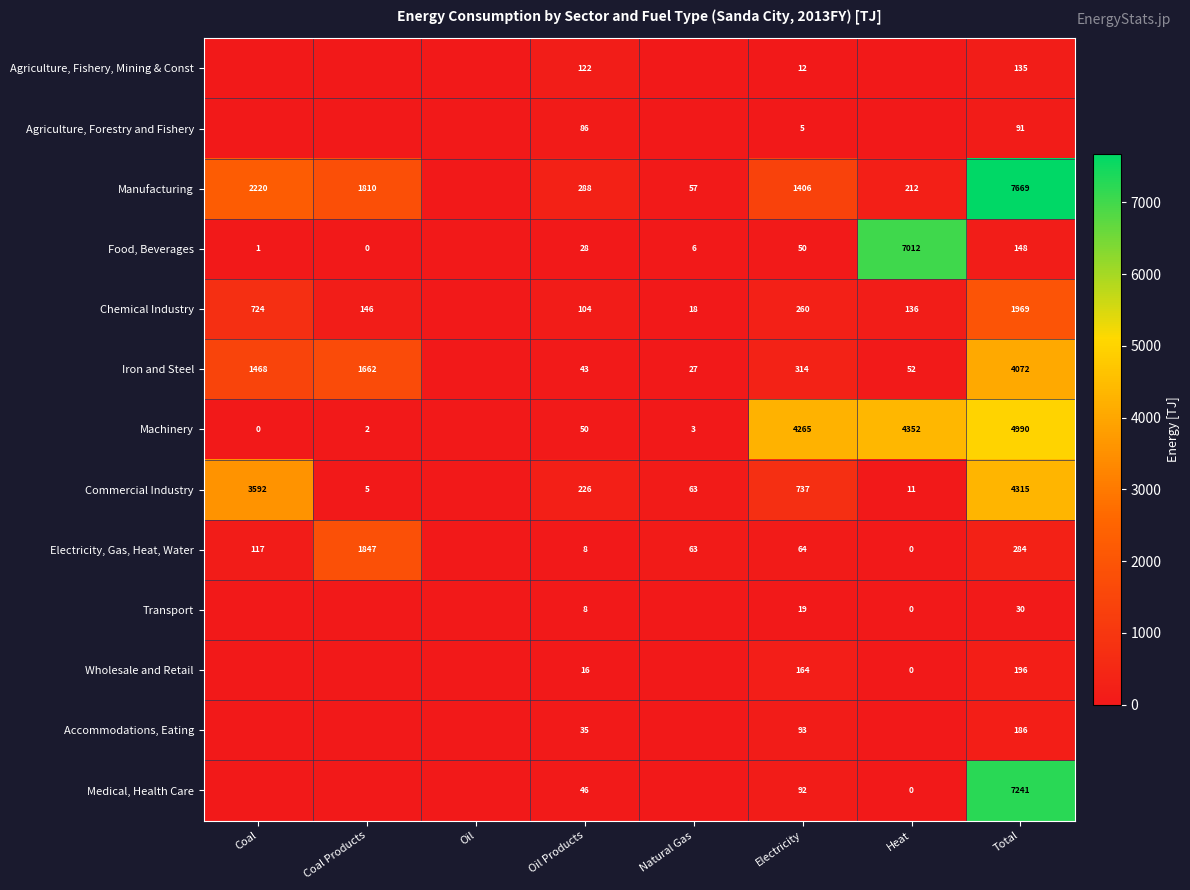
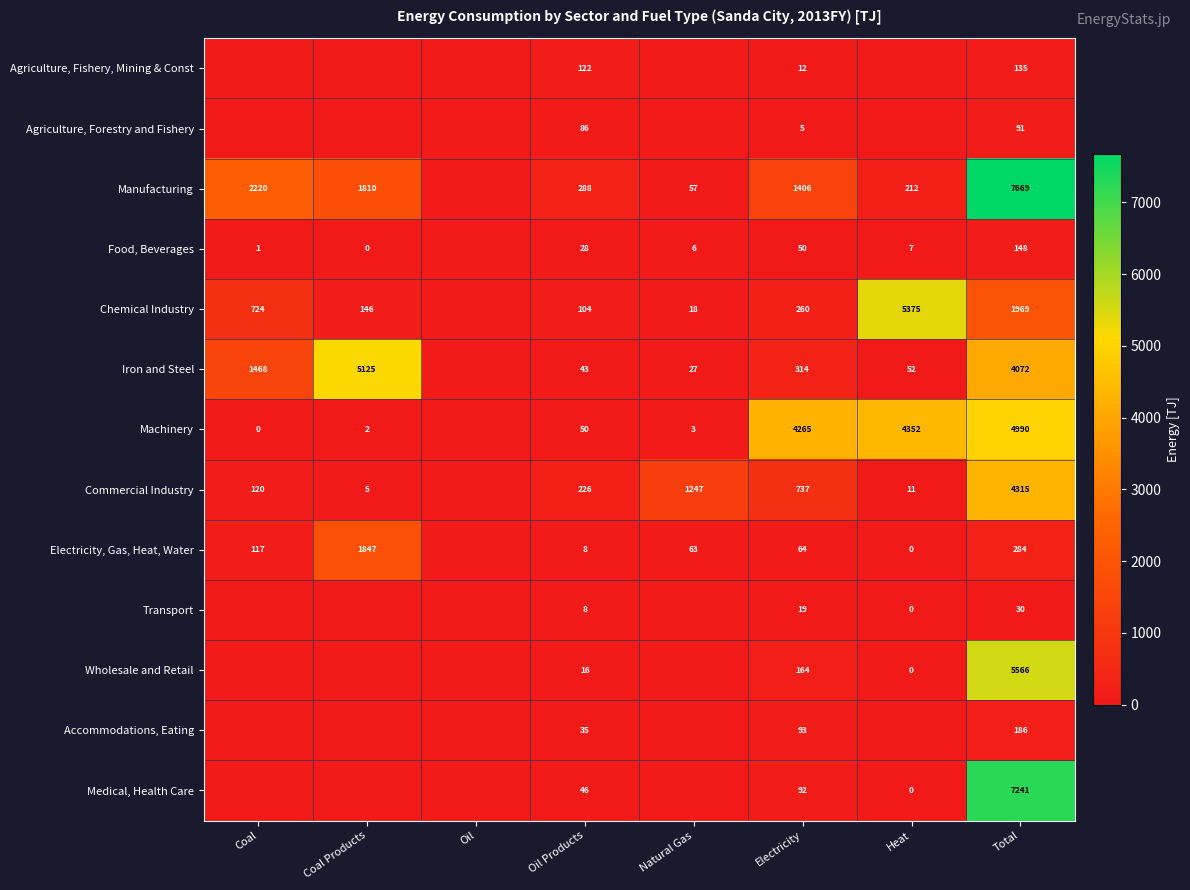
Food, Beverages, Heat: 7012 -> 7
Chemical Industry, Heat: 136 -> 5375
Iron and Steel, Coal Products: 1662 -> 5125
Commercial Industry, Coal: 3592 -> 120
Commercial Industry, Natural Gas: 63 -> 1247
Wholesale and Retail, Total: 196 -> 5566
